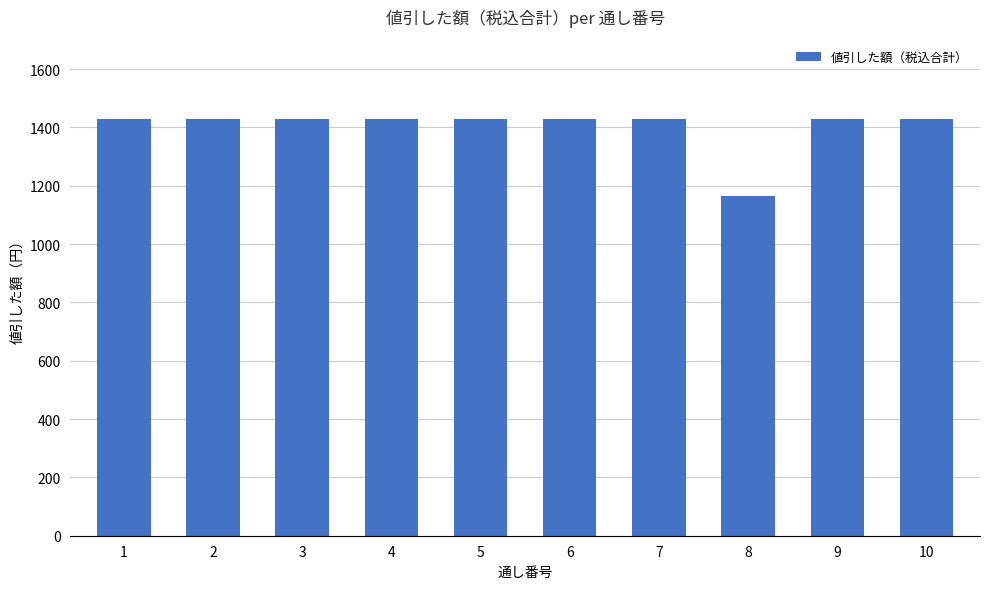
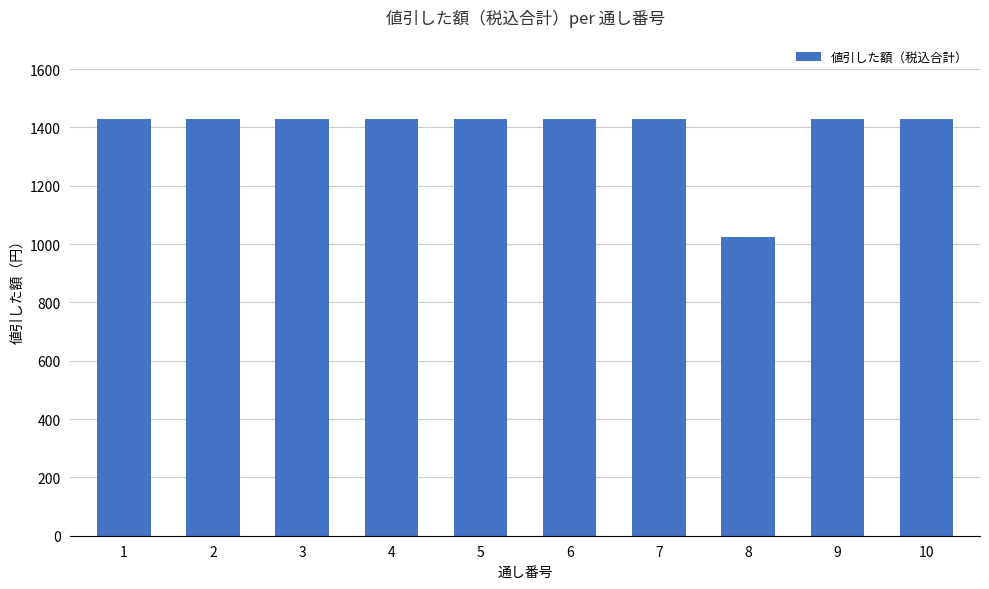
8: 1160 -> 1020
